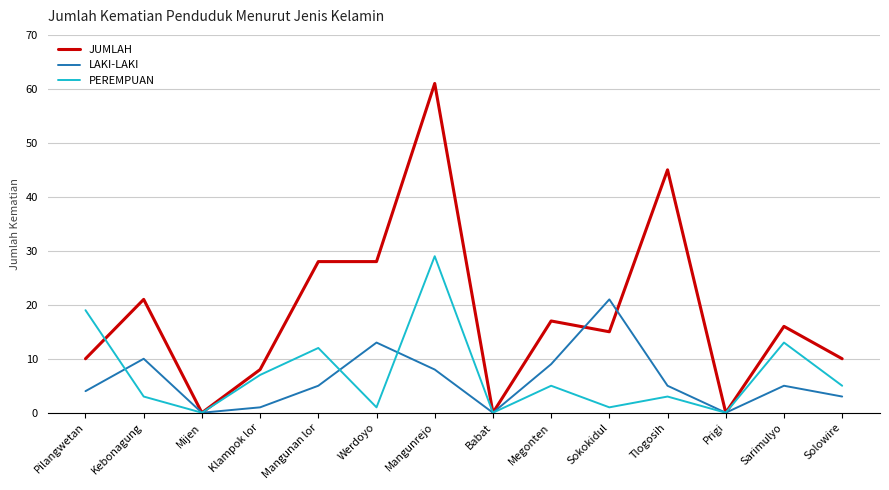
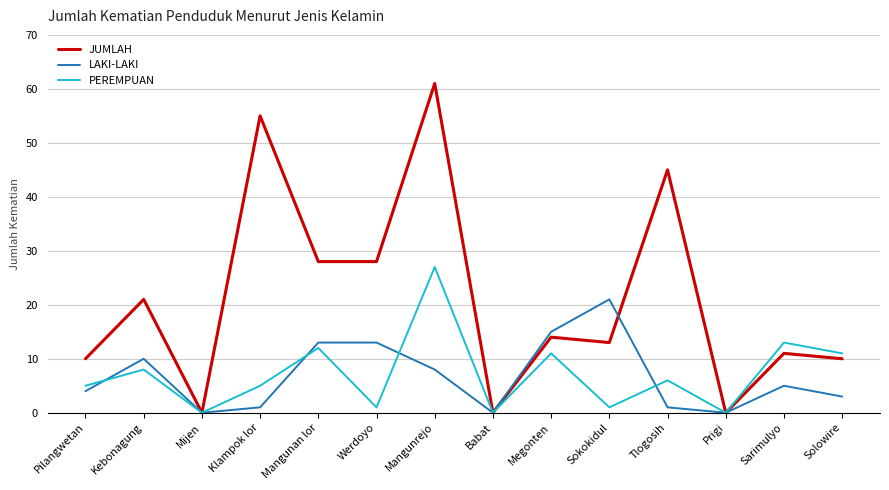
PEREMPUAN, Pilangwetan: 19 -> 5
PEREMPUAN, Kebonagung: 3 -> 8
JUMLAH, Klampok lor: 8 -> 55
PEREMPUAN, Klampok lor: 7 -> 5
LAKI-LAKI, Mangunan lor: 5 -> 13
PEREMPUAN, Mangunrejo: 29 -> 27
JUMLAH, Megonten: 17 -> 14
LAKI-LAKI, Megonten: 9 -> 15
PEREMPUAN, Megonten: 5 -> 11
JUMLAH, Sokokidul: 15 -> 13
LAKI-LAKI, Tlogosih: 5 -> 1
PEREMPUAN, Tlogosih: 3 -> 6
JUMLAH, Sarimulyo: 16 -> 11
PEREMPUAN, Solowire: 5 -> 11
